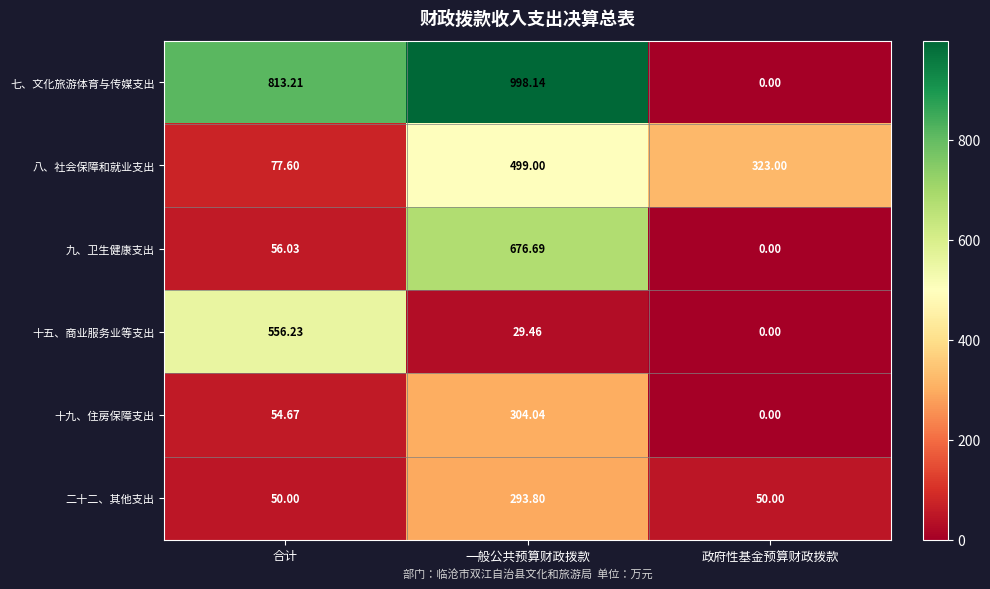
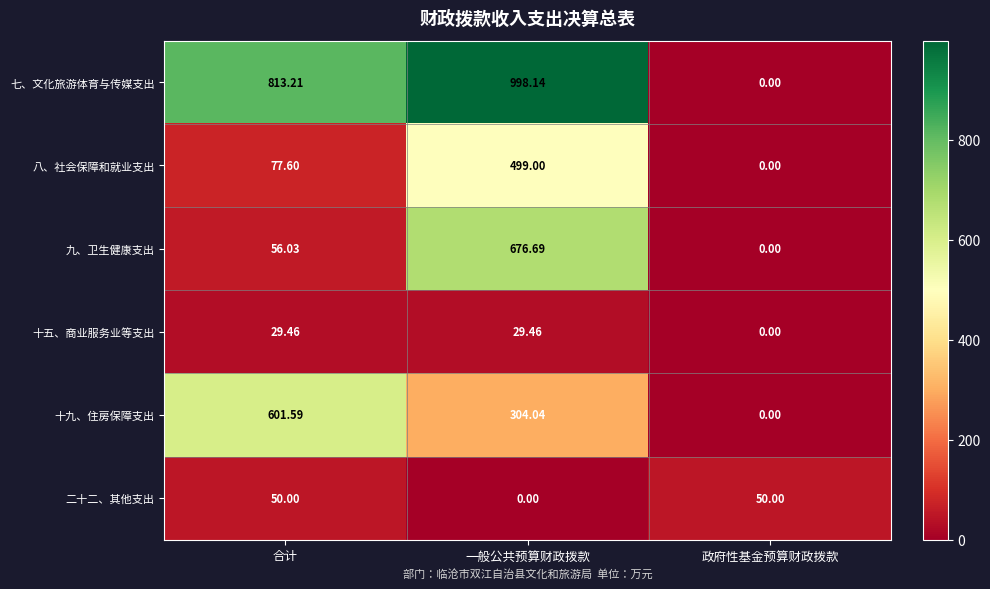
八、社会保障和就业支出, 政府性基金预算财政拨款: 323.00 -> 0.00
十五、商业服务业等支出, 合计: 556.23 -> 29.46
十九、住房保障支出, 合计: 54.67 -> 601.59
二十二、其他支出, 一般公共预算财政拨款: 293.80 -> 0.00
